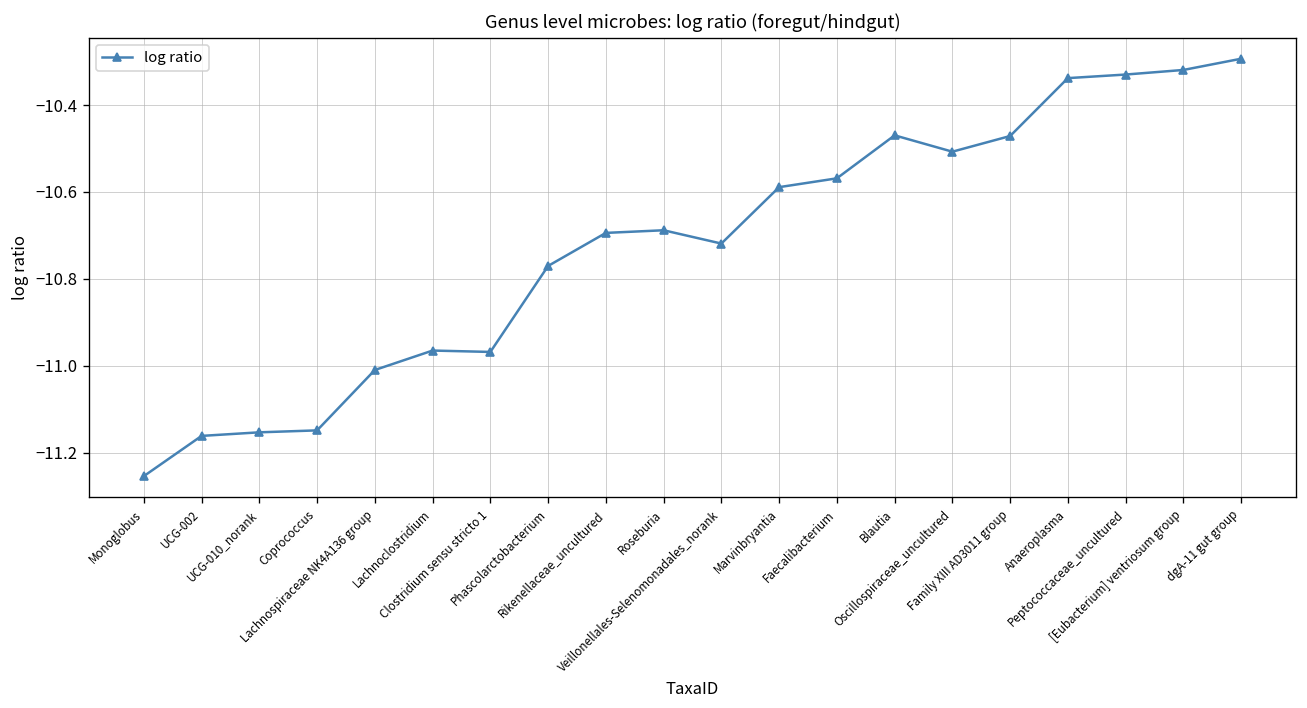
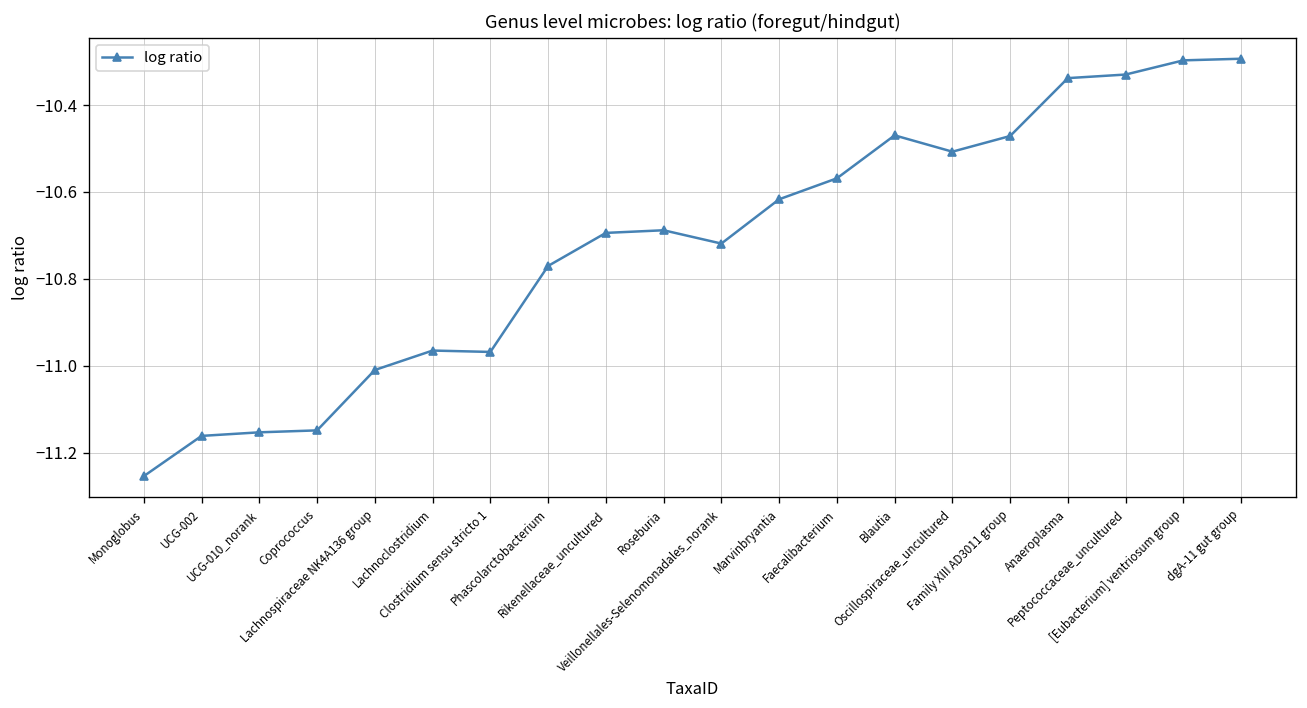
Marvinbryantia: -10.59 -> -10.62
[Eubacterium] ventriosum group: -10.32 -> -10.30
